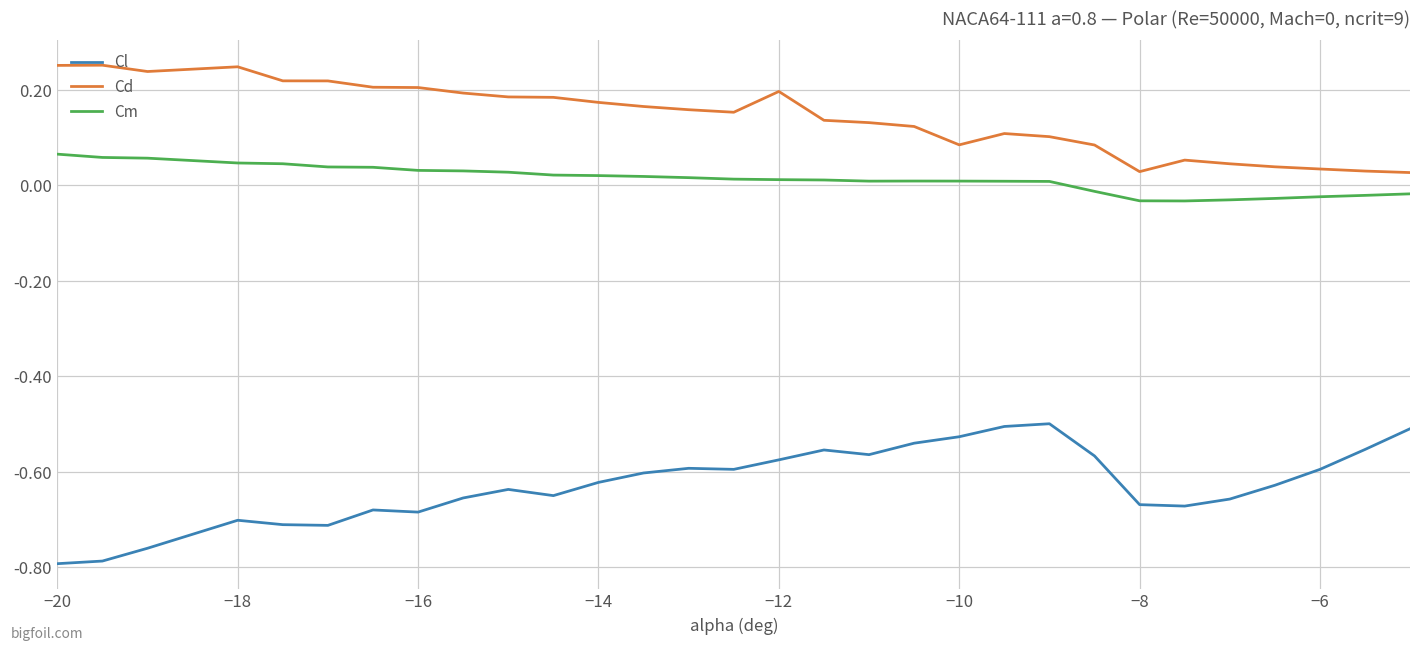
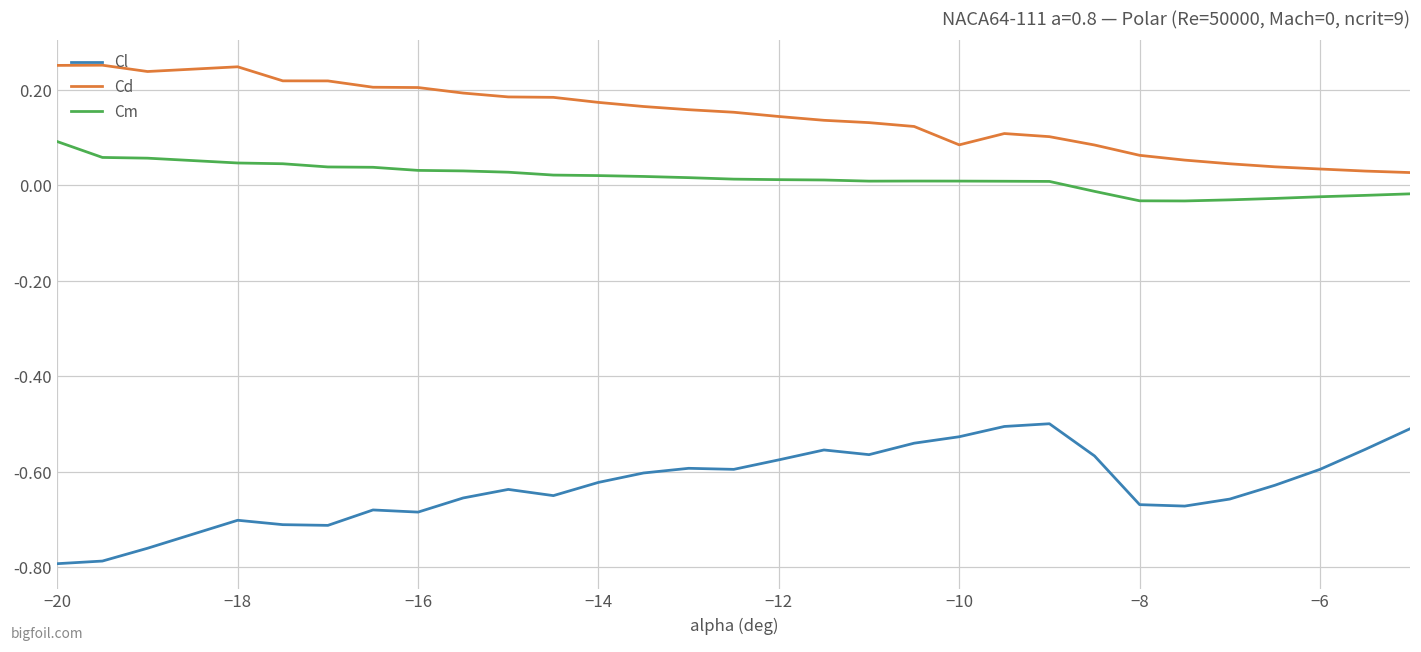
Cm, −20: 0.07 -> 0.09
Cd, −12: 0.20 -> 0.14
Cd, −8: 0.03 -> 0.06
